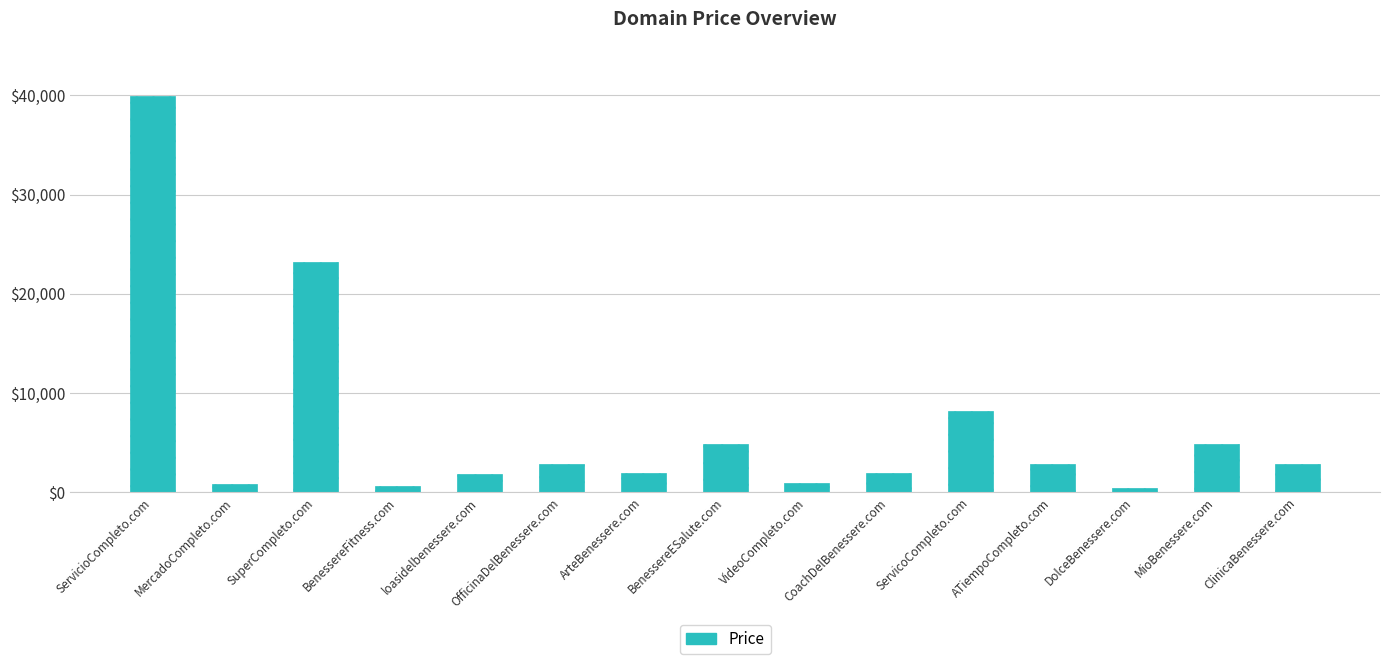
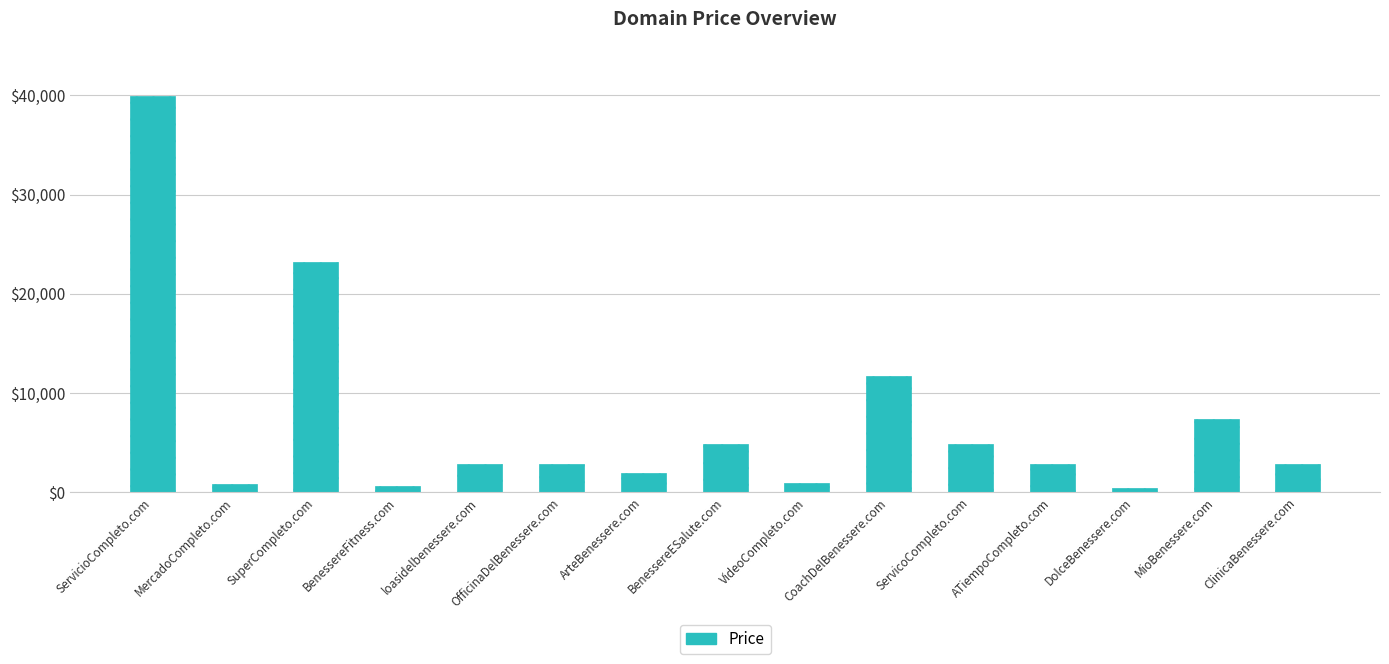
loasidelbenessere.com: $2,000 -> $3,000
CoachDelBenessere.com: $2,000 -> $12,000
ServicoCompleto.com: $8,000 -> $5,000
MioBenessere.com: $5,000 -> $7,000
